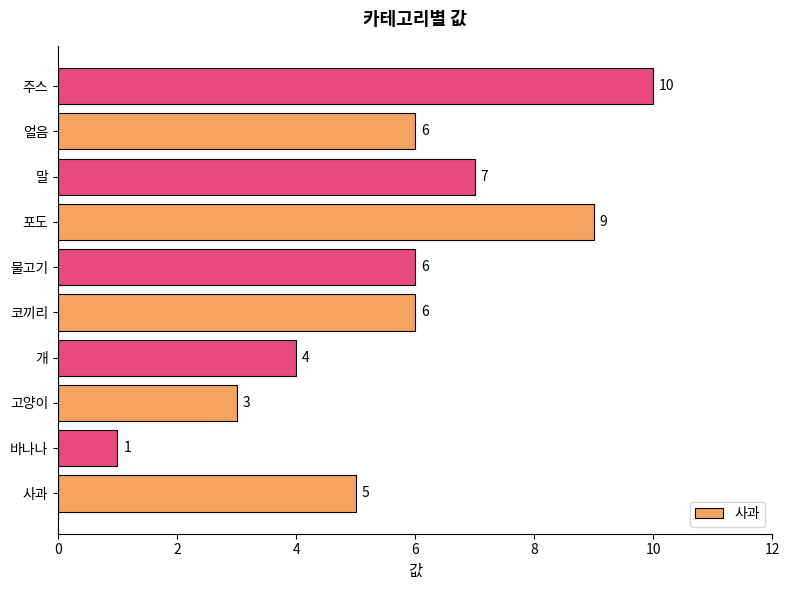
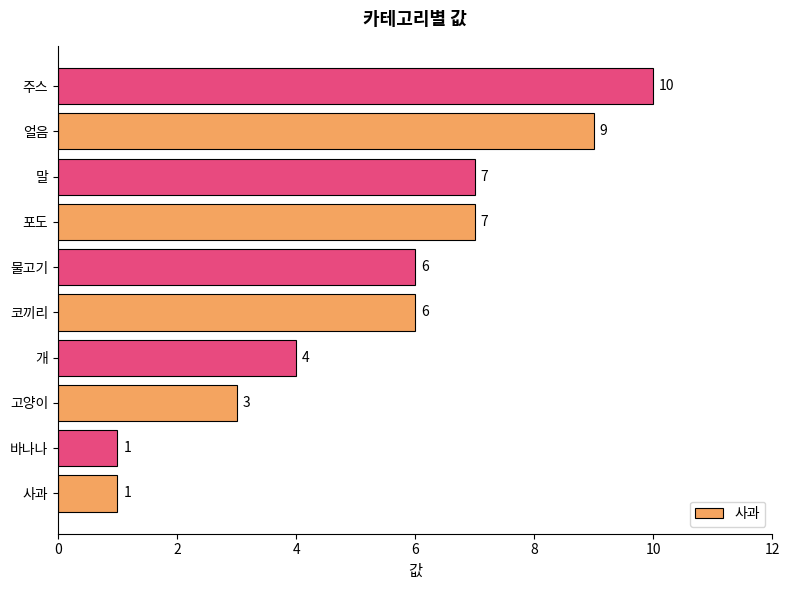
얼음: 6 -> 9
포도: 9 -> 7
사과: 5 -> 1
